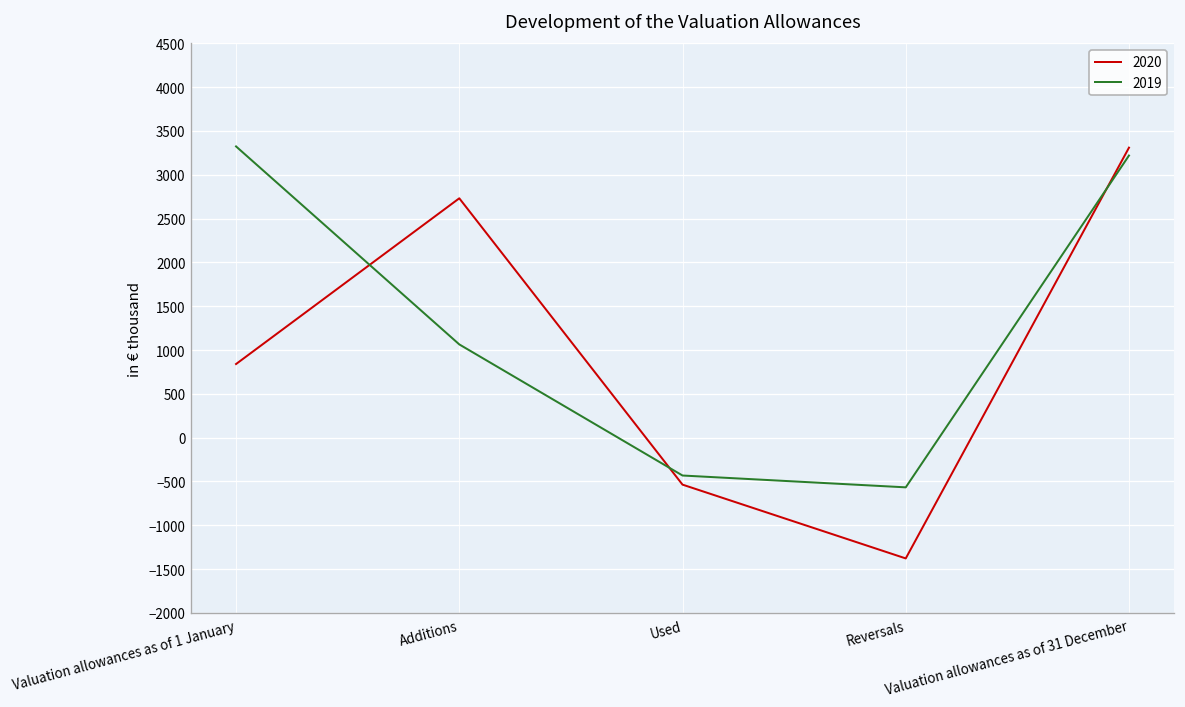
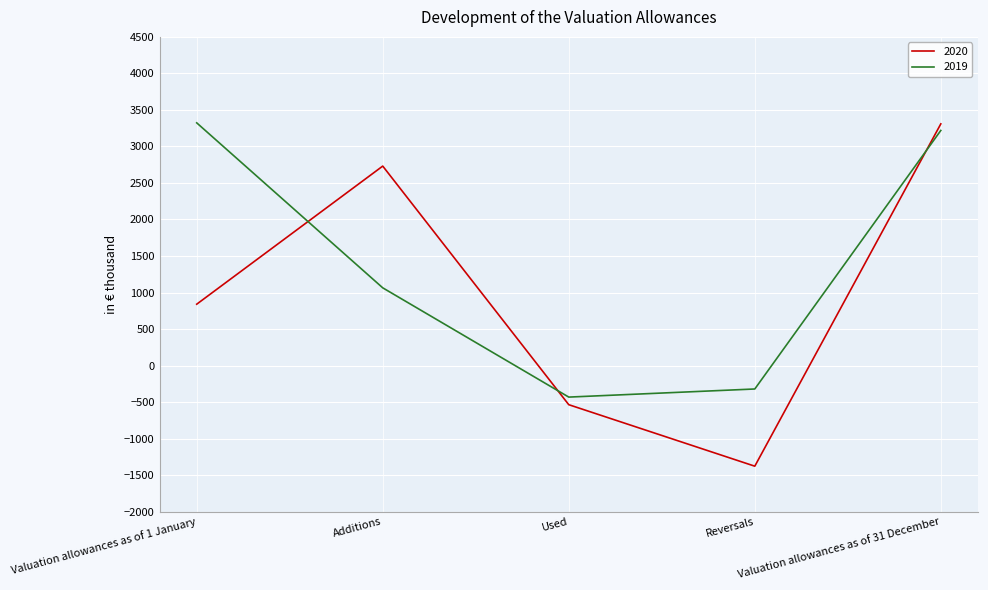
2019, Reversals: -600 -> -300
